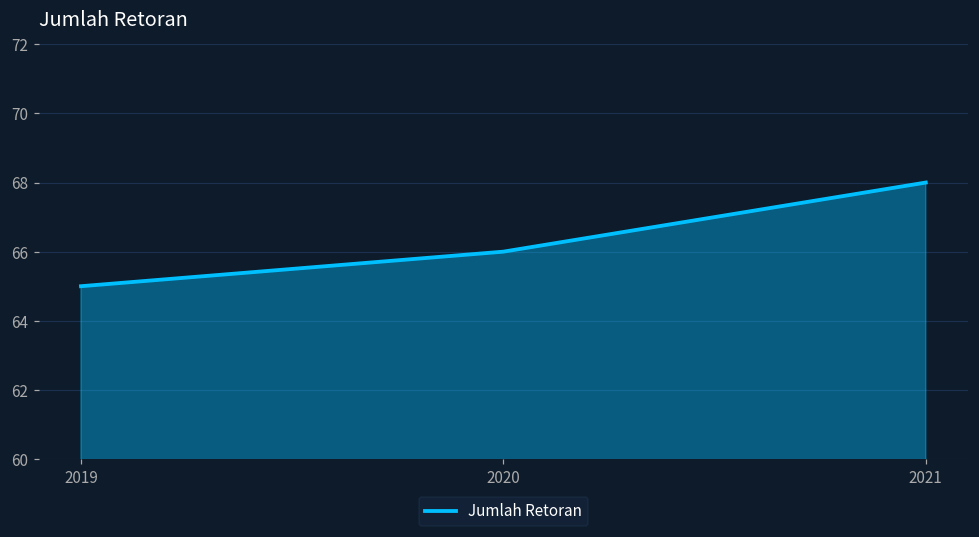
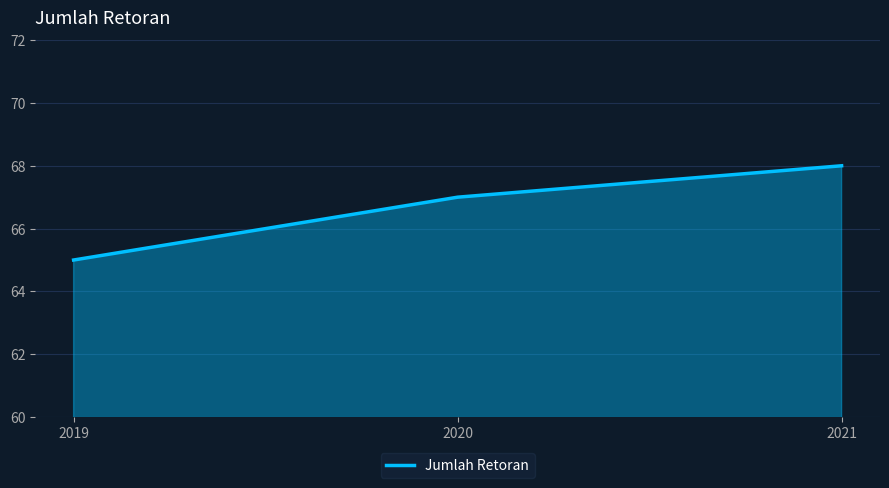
2020: 66 -> 67
